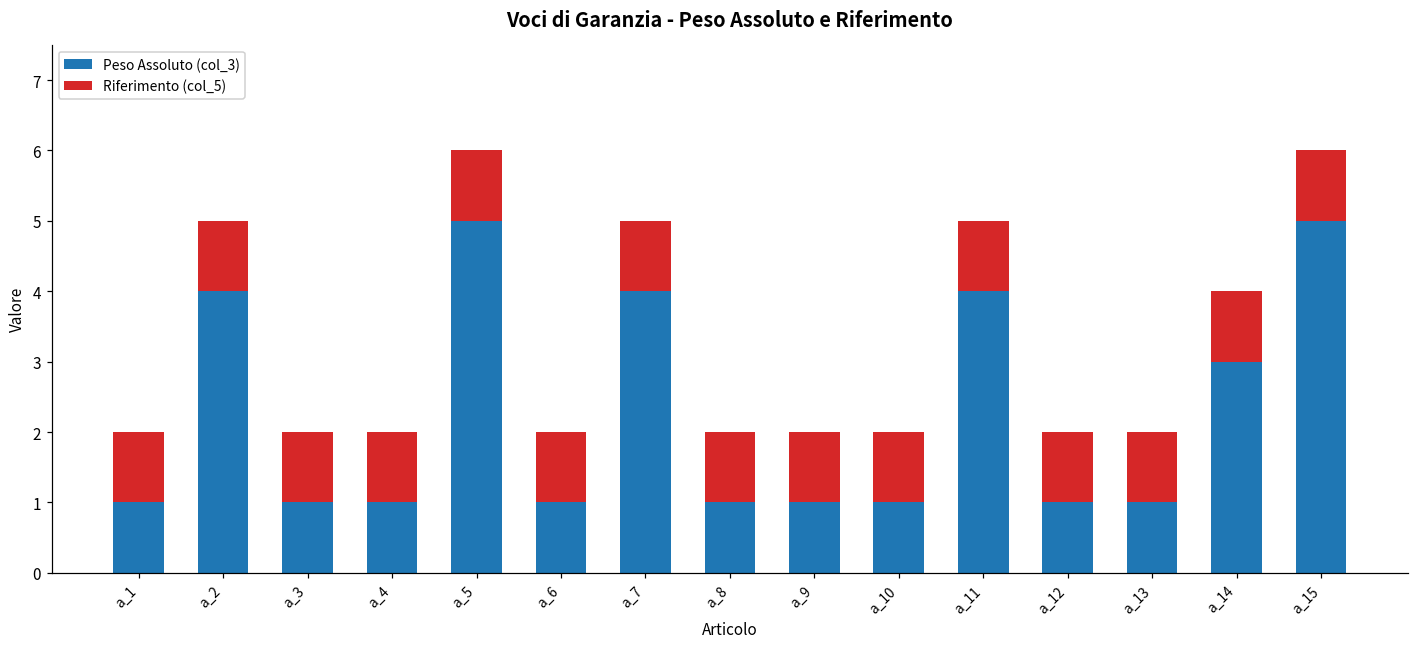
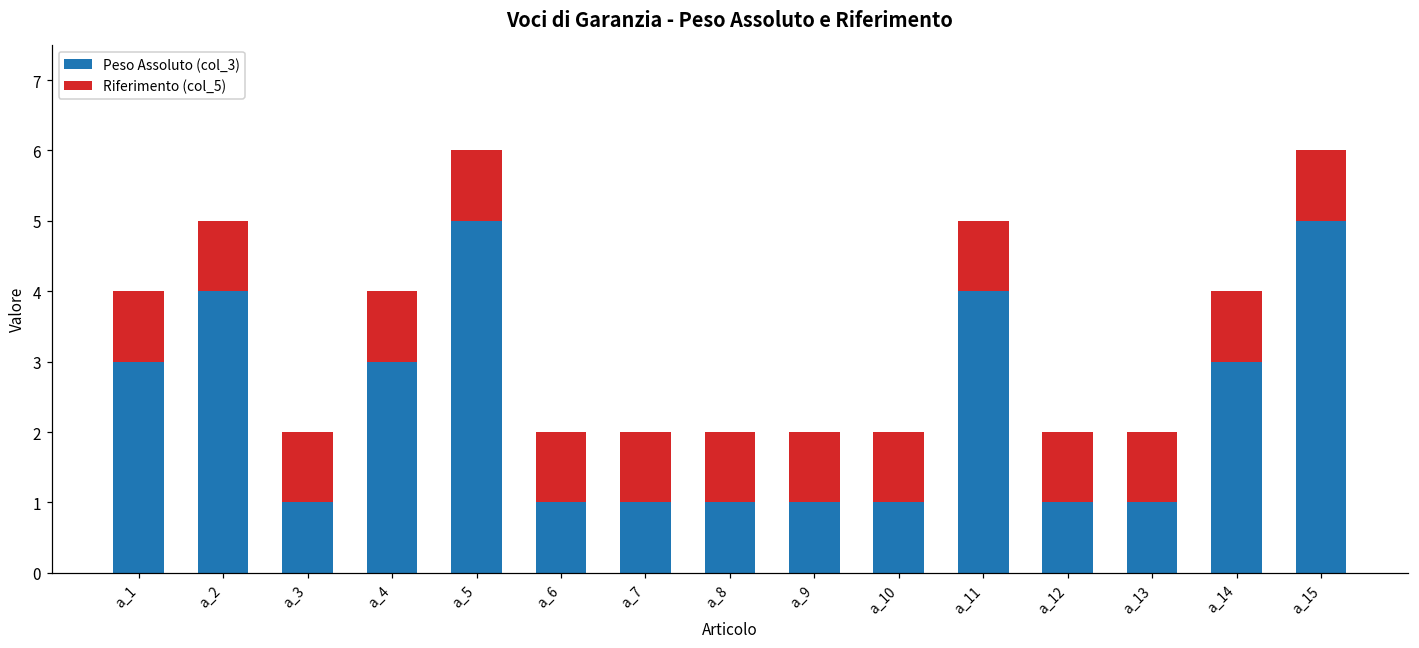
Peso Assoluto (col_3), a_1: 1 -> 3
Peso Assoluto (col_3), a_4: 1 -> 3
Peso Assoluto (col_3), a_7: 4 -> 1
